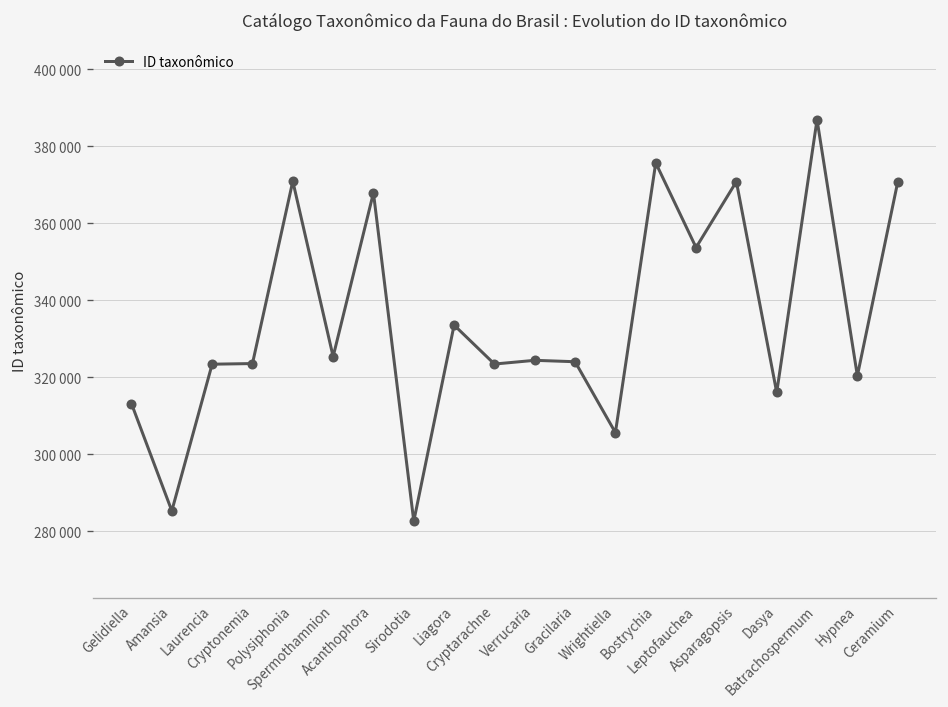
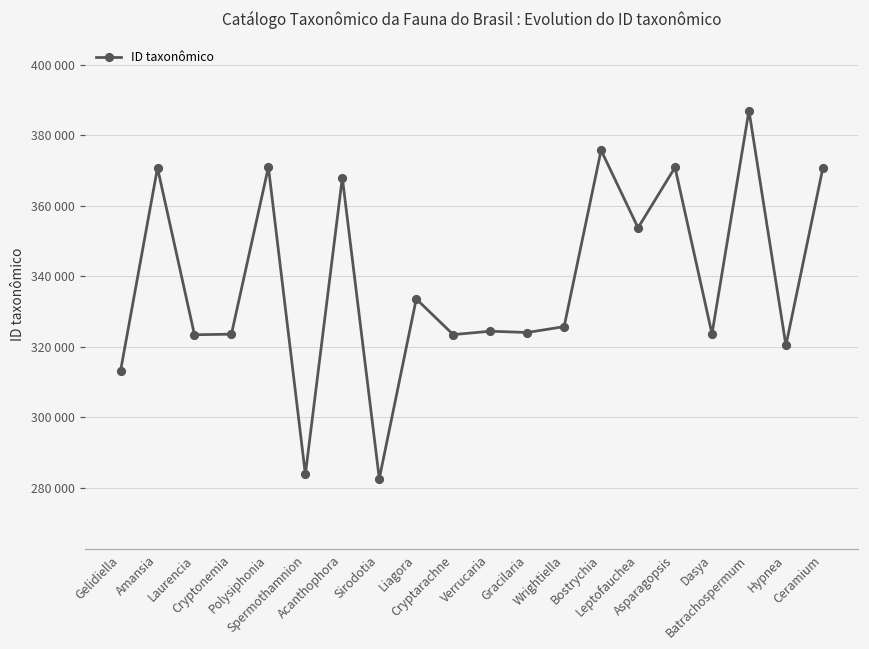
Amansia: 285000 -> 371000
Spermothamnion: 325000 -> 284000
Wrightiella: 306000 -> 326000
Dasya: 316000 -> 324000
